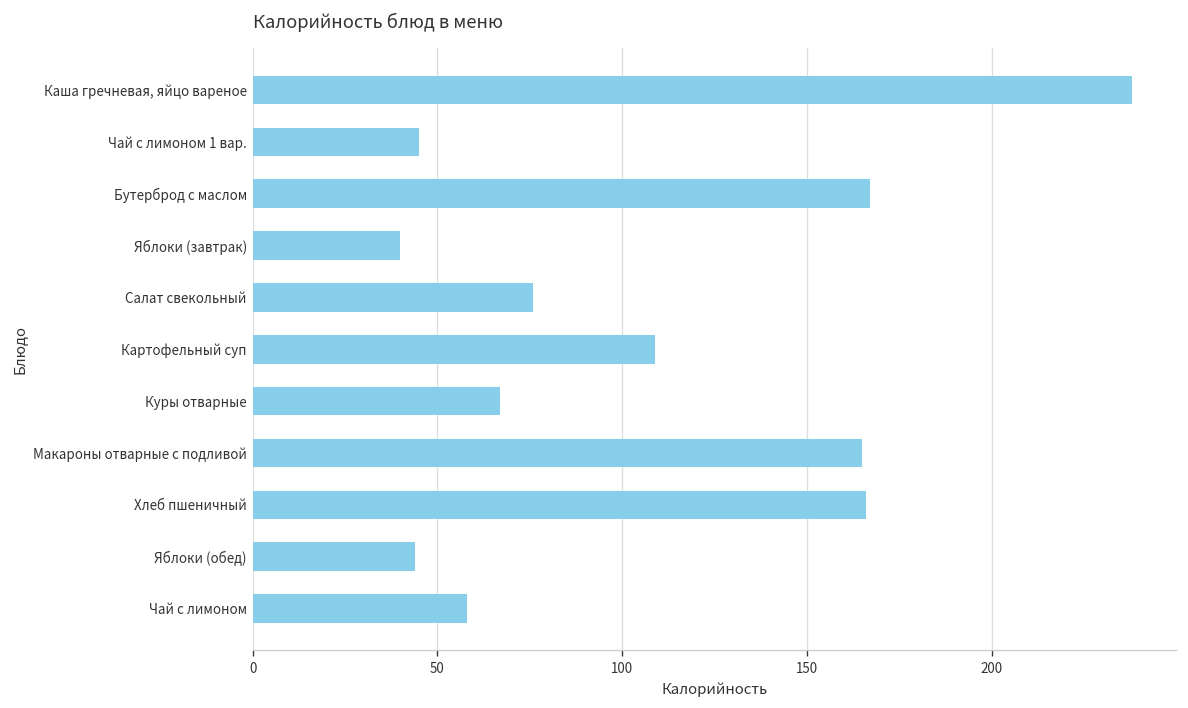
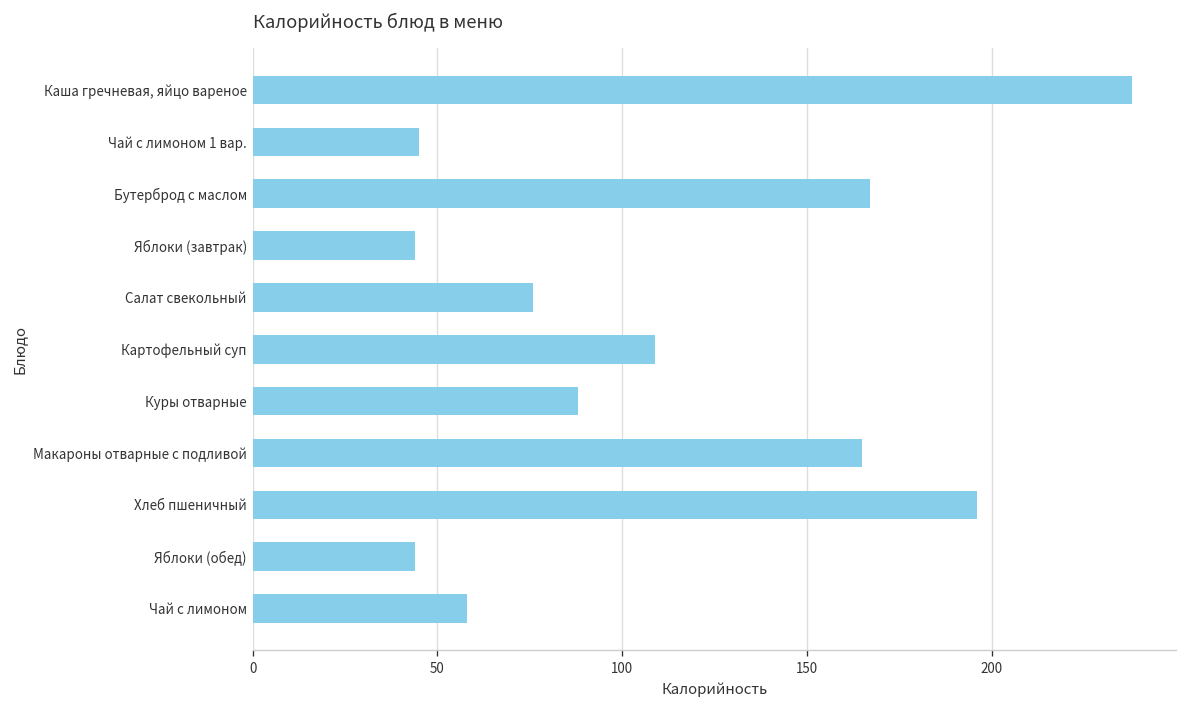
Яблоки (завтрак): 40 -> 44
Куры отварные: 67 -> 88
Хлеб пшеничный: 166 -> 196
